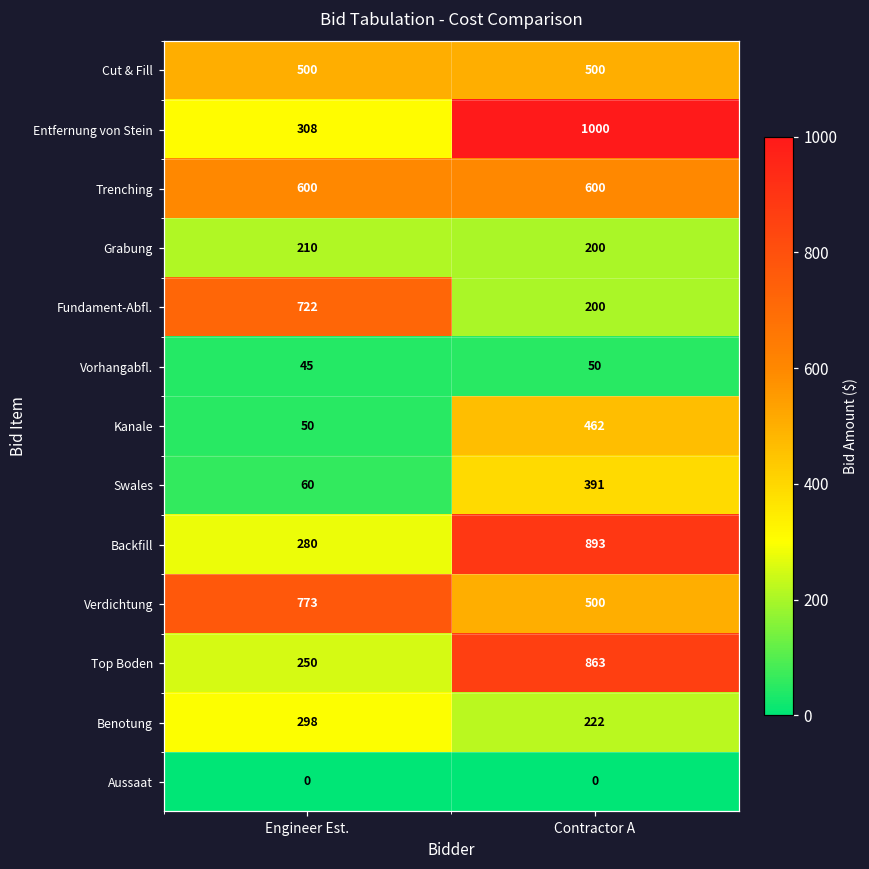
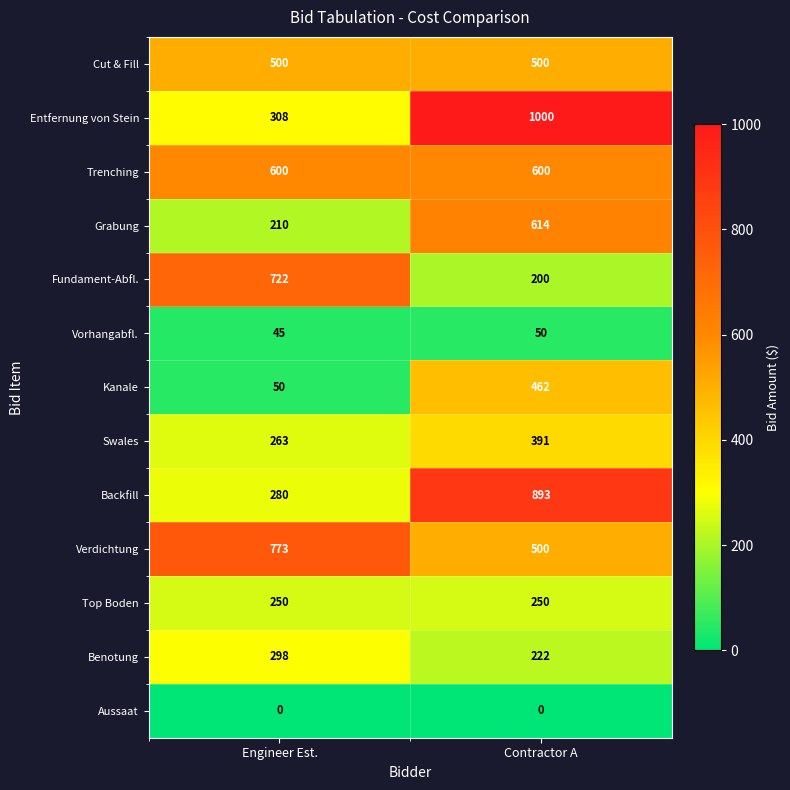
Grabung, Contractor A: 200 -> 614
Swales, Engineer Est.: 60 -> 263
Top Boden, Contractor A: 863 -> 250
